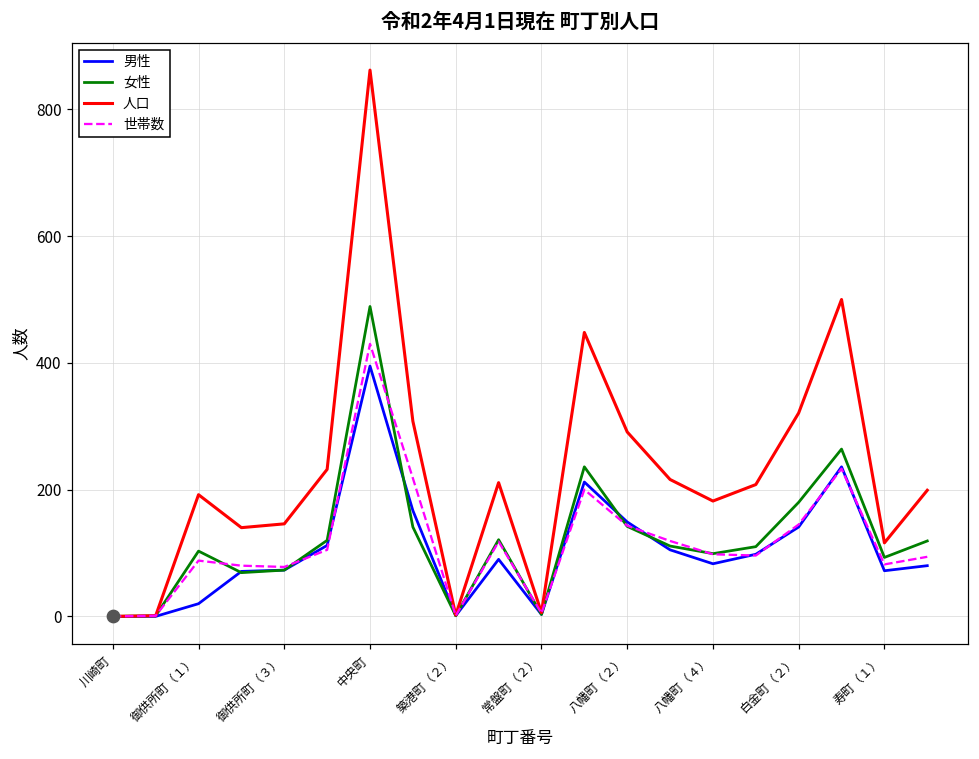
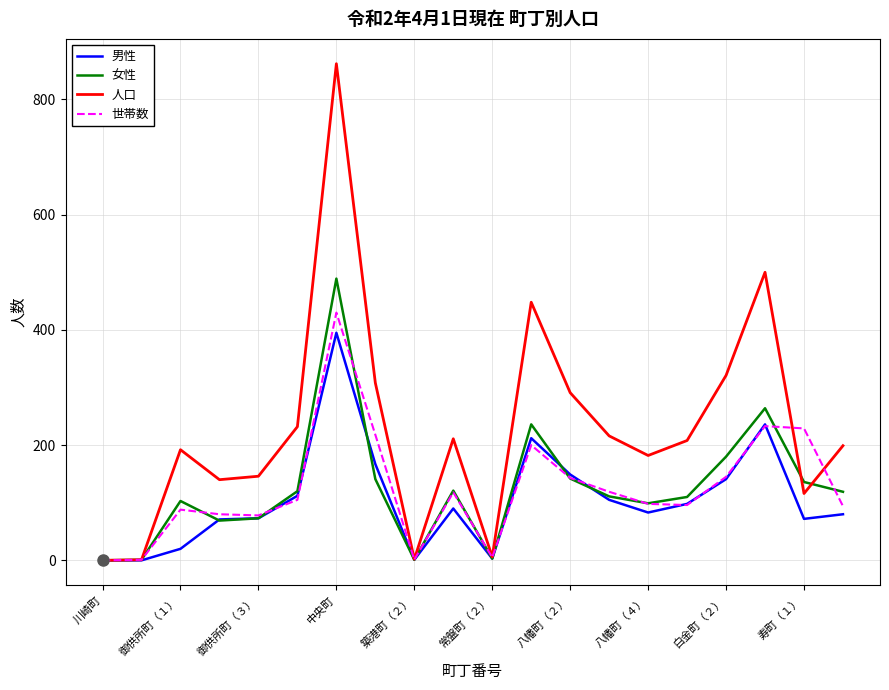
女性, 寿町（１）: 90 -> 140
世帯数, 寿町（１）: 80 -> 230
